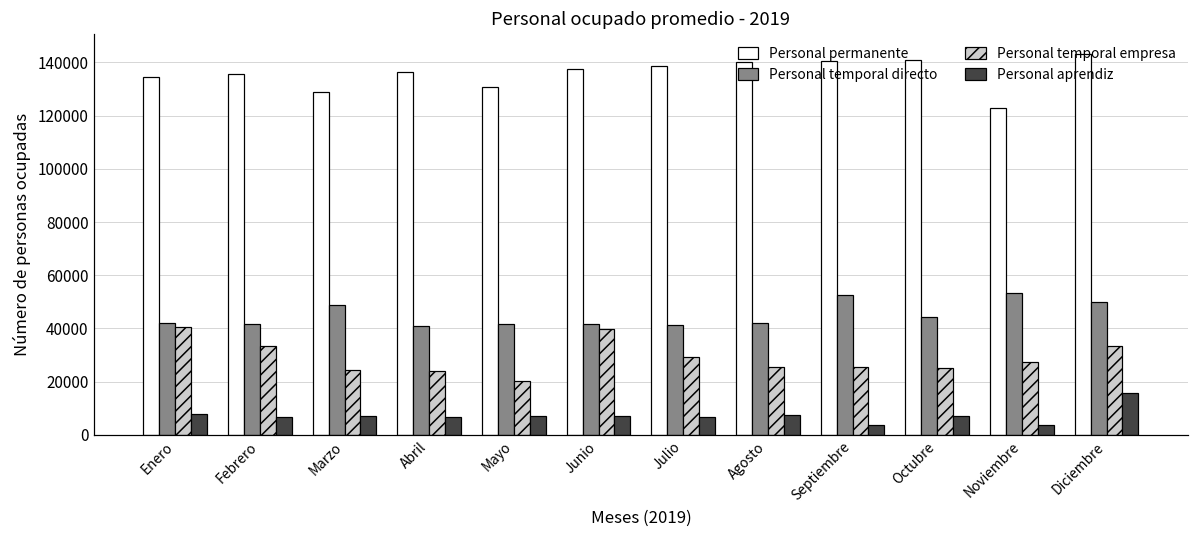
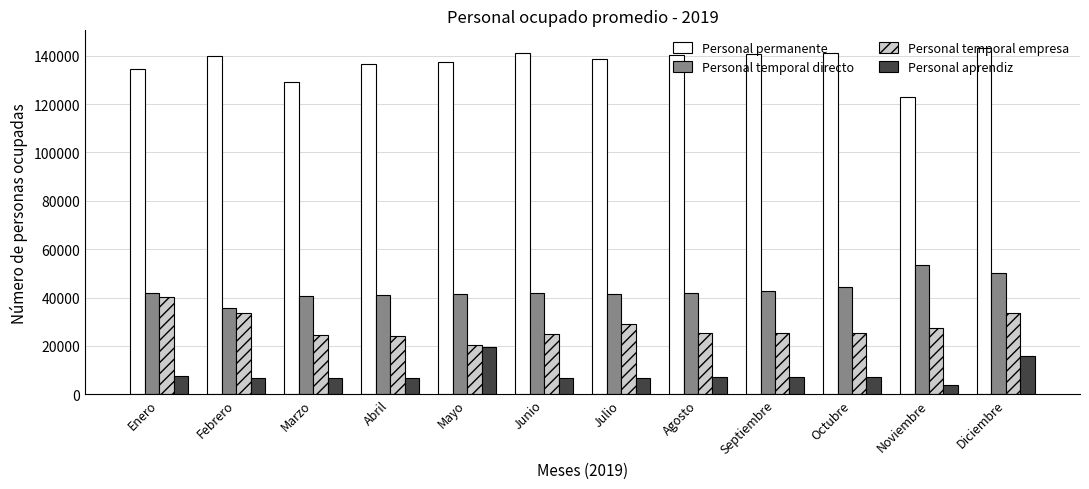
Personal permanente, Febrero: 135000 -> 140000
Personal temporal directo, Febrero: 42000 -> 36000
Personal temporal directo, Marzo: 49000 -> 41000
Personal permanente, Mayo: 131000 -> 137000
Personal aprendiz, Mayo: 7000 -> 20000
Personal permanente, Junio: 138000 -> 141000
Personal temporal empresa, Junio: 40000 -> 25000
Personal temporal directo, Septiembre: 52000 -> 43000
Personal aprendiz, Septiembre: 4000 -> 7000
